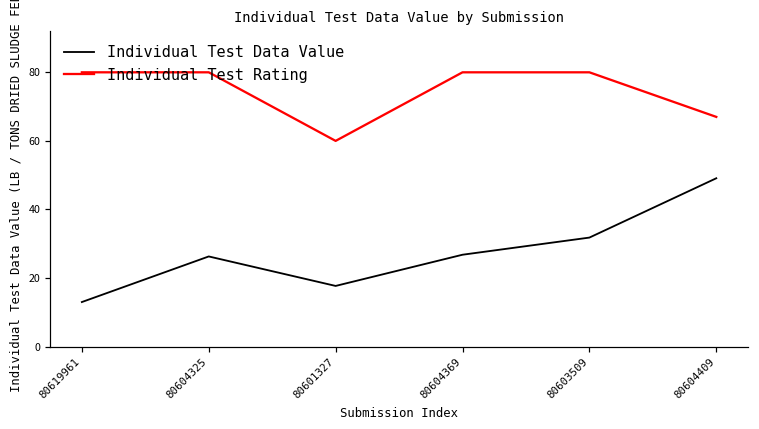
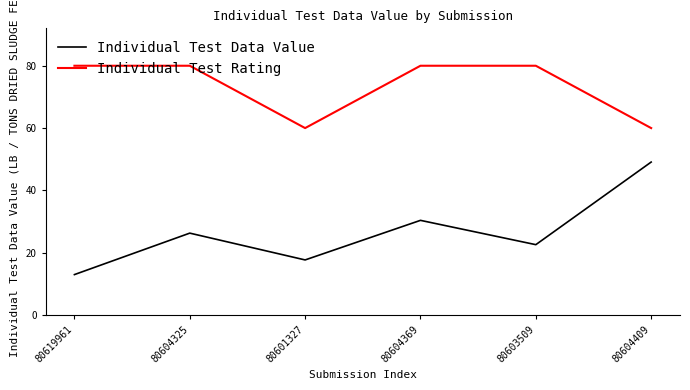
Individual Test Data Value, 80604369: 27 -> 30
Individual Test Data Value, 80603509: 32 -> 23
Individual Test Rating, 80604409: 67 -> 60
